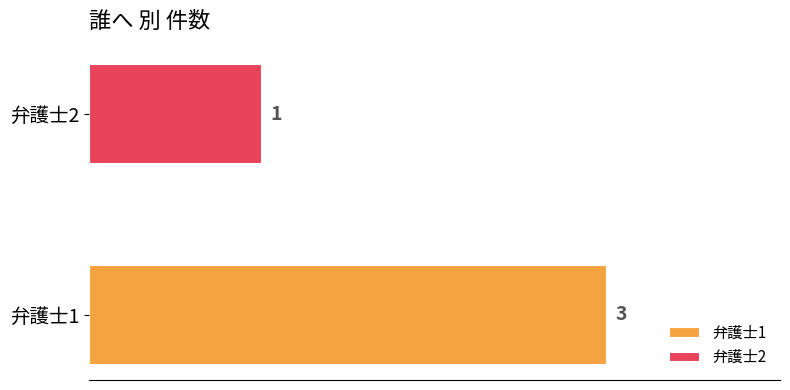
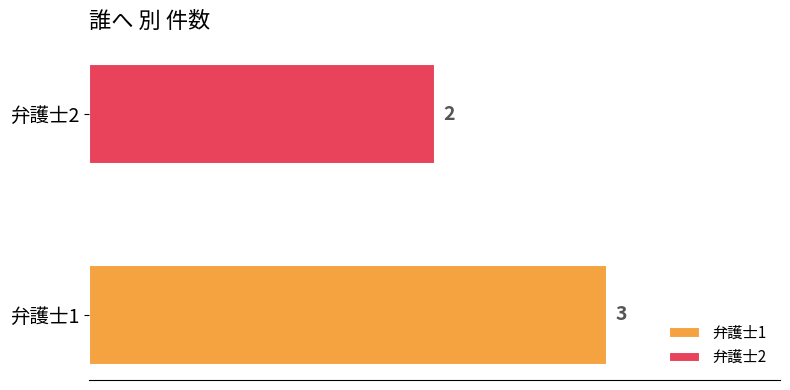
弁護士2: 1 -> 2
